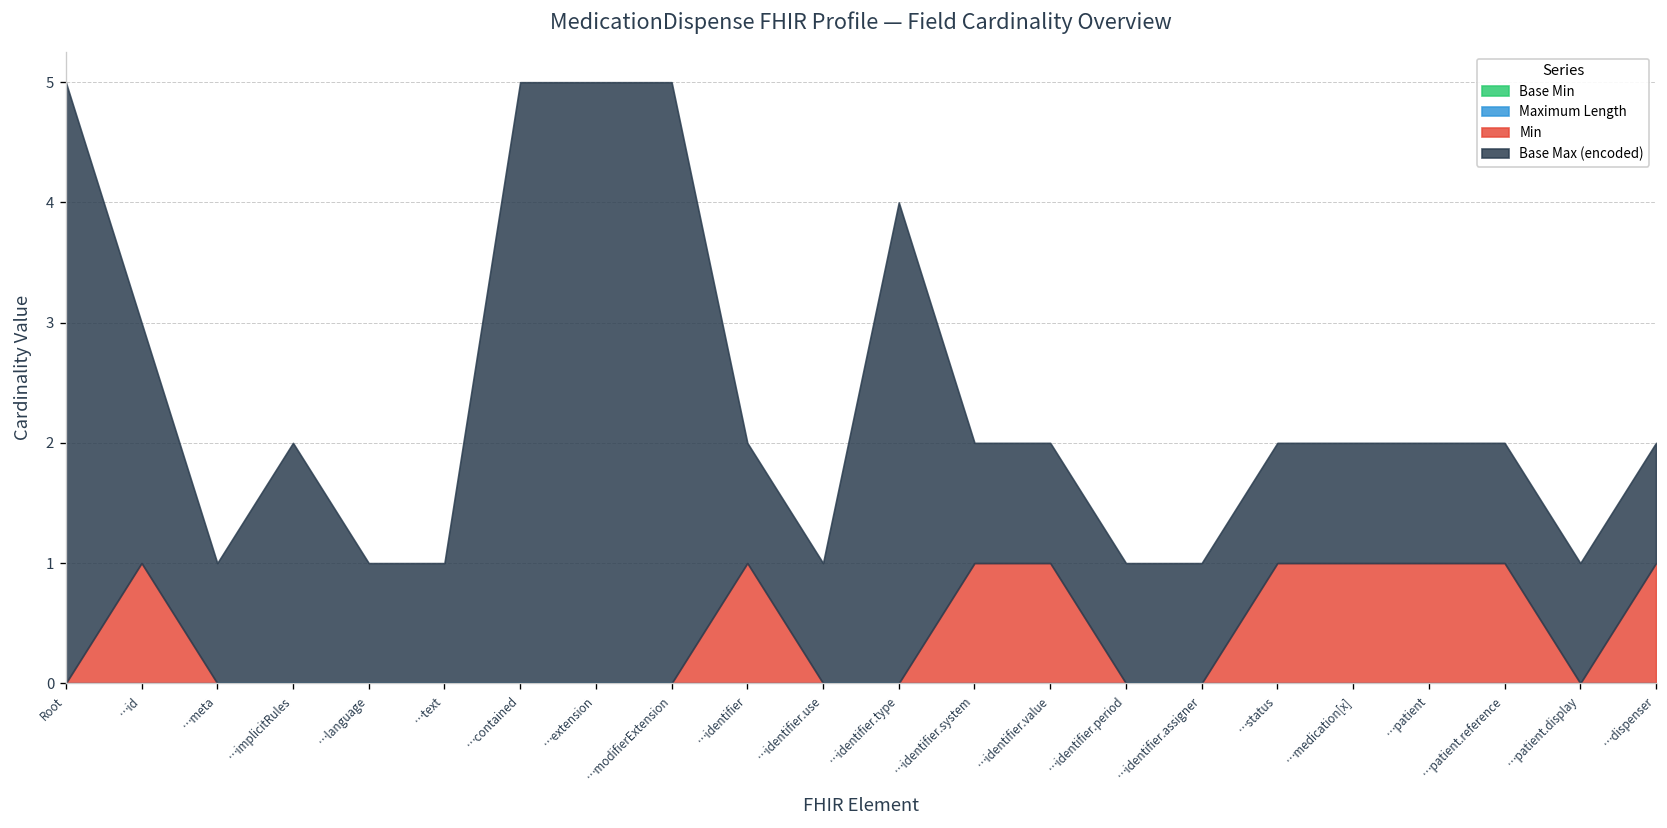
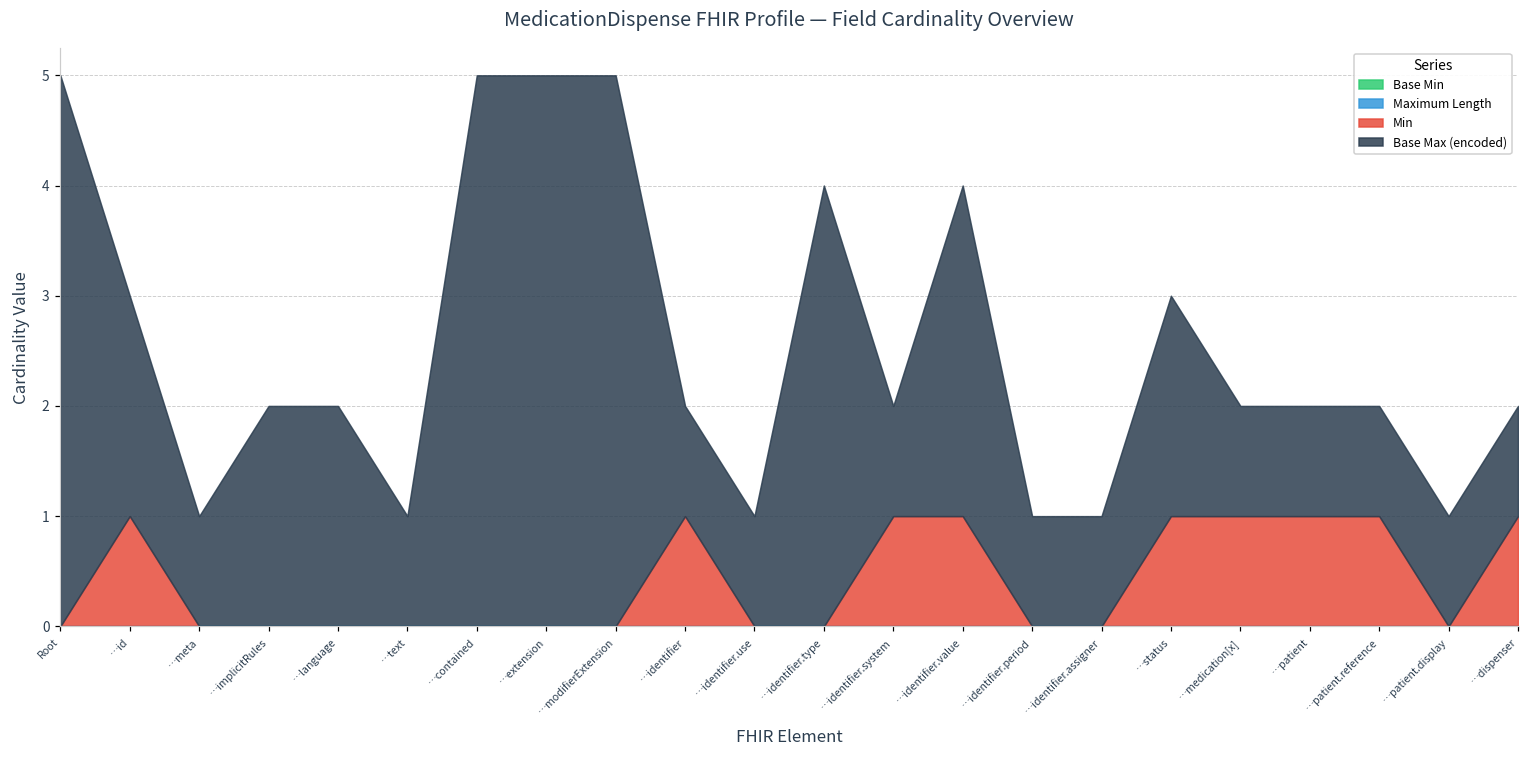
Base Max (encoded), …language: 1 -> 2
Base Max (encoded), …identifier.value: 1 -> 3
Base Max (encoded), …status: 1 -> 2
